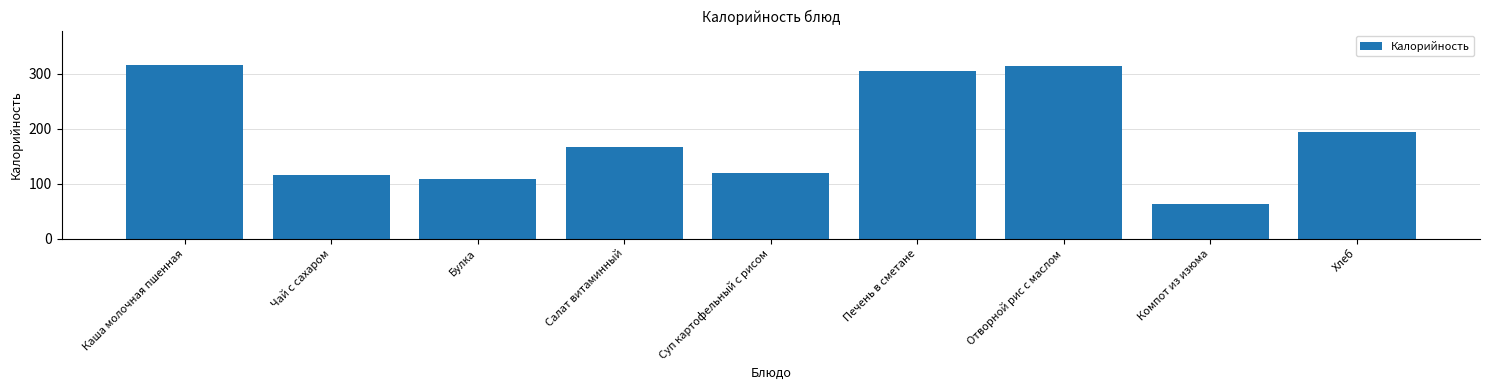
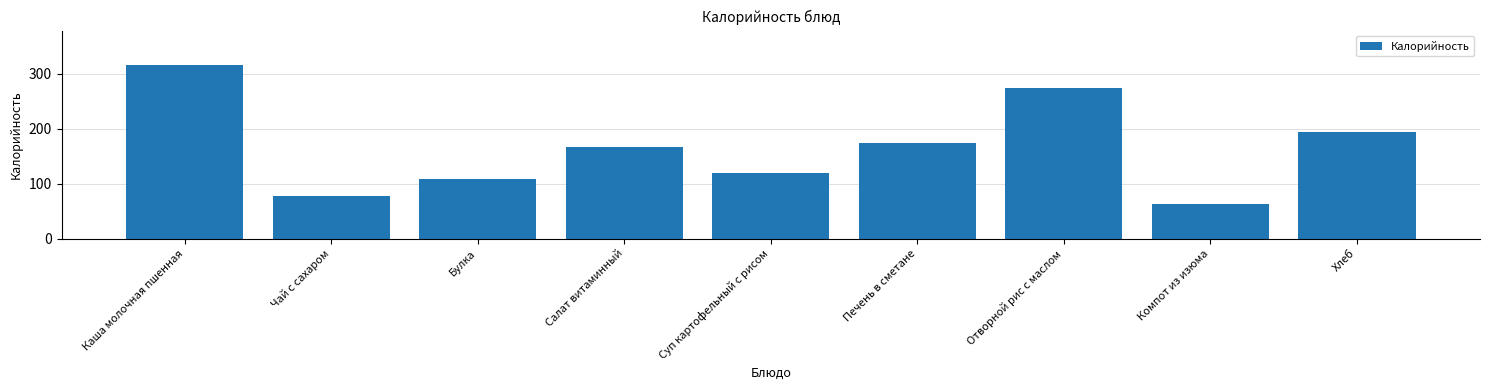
Чай с сахаром: 120 -> 80
Печень в сметане: 310 -> 180
Отворной рис с маслом: 310 -> 270
